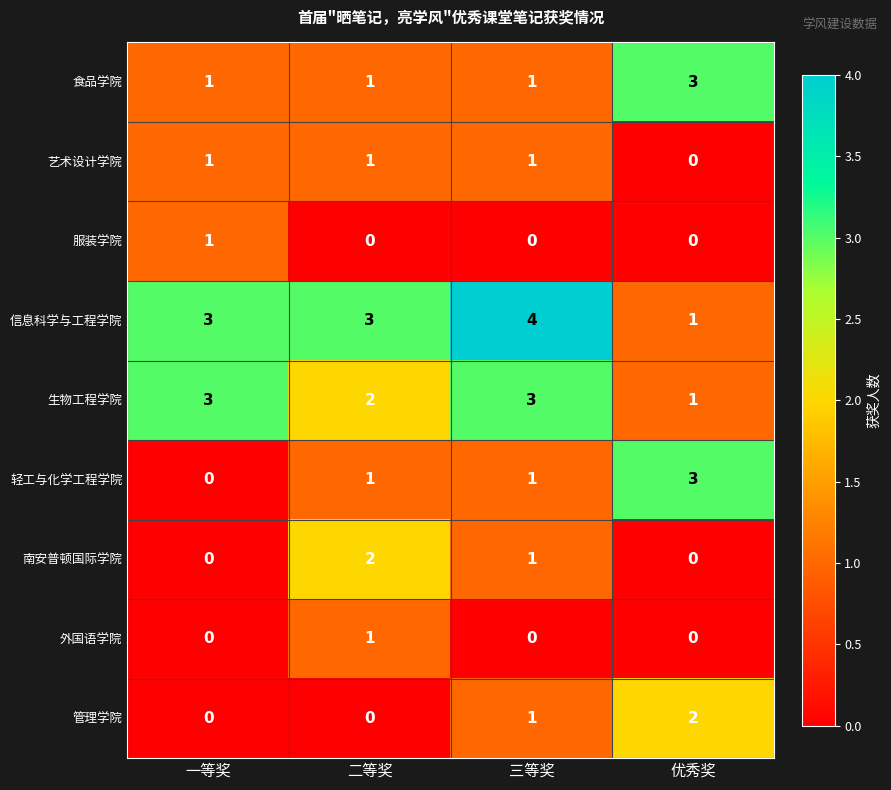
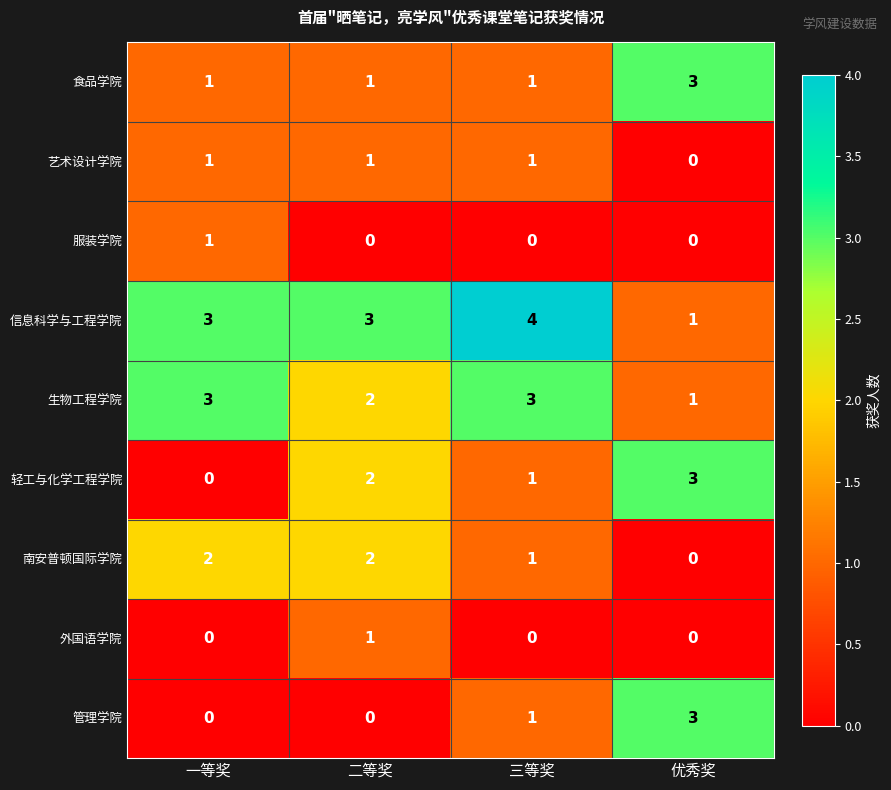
轻工与化学工程学院, 二等奖: 1 -> 2
南安普顿国际学院, 一等奖: 0 -> 2
管理学院, 优秀奖: 2 -> 3
